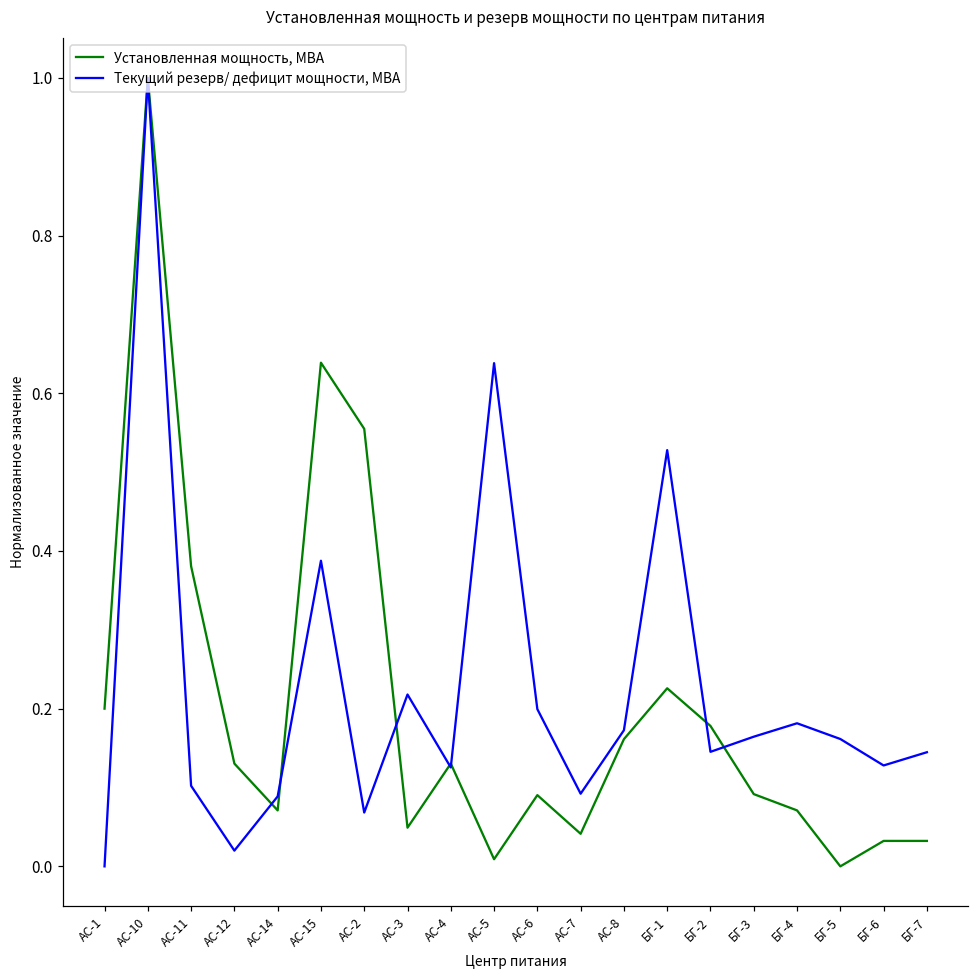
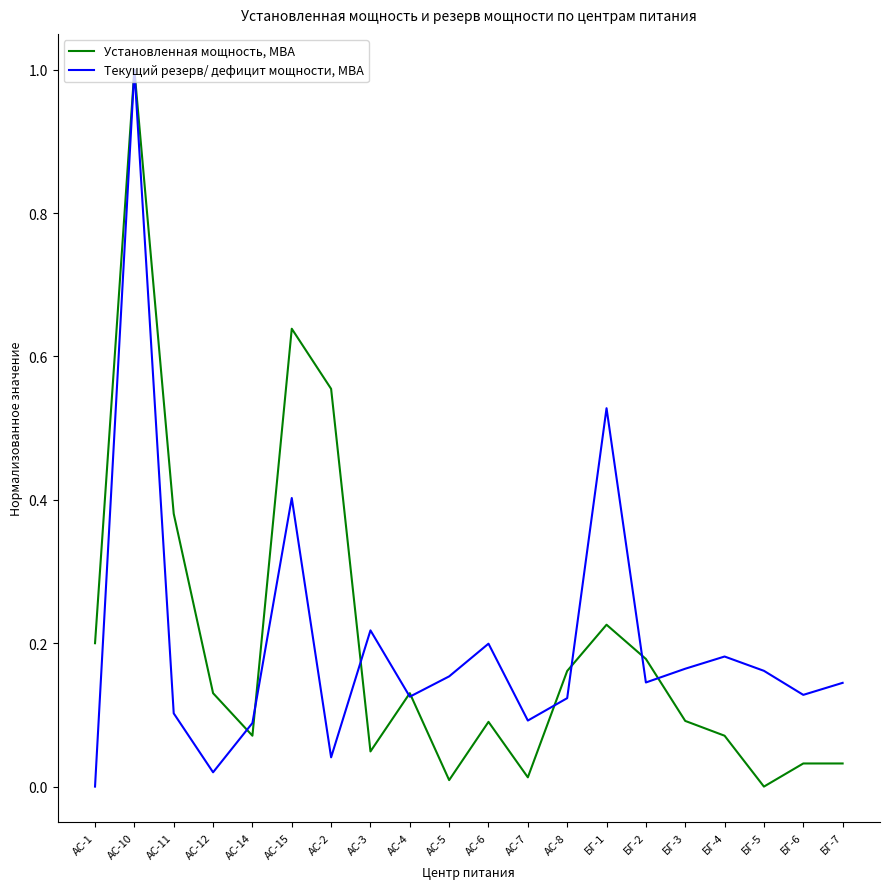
Текущий резерв/ дефицит мощности, МВА, АС-15: 0.39 -> 0.40
Текущий резерв/ дефицит мощности, МВА, АС-2: 0.07 -> 0.04
Текущий резерв/ дефицит мощности, МВА, АС-5: 0.64 -> 0.15
Установленная мощность, МВА, АС-7: 0.04 -> 0.01
Текущий резерв/ дефицит мощности, МВА, АС-8: 0.17 -> 0.12
